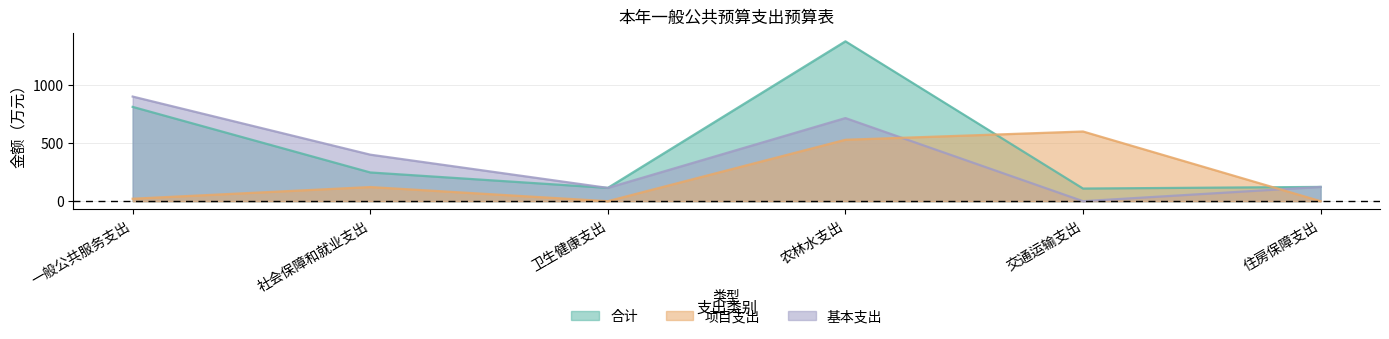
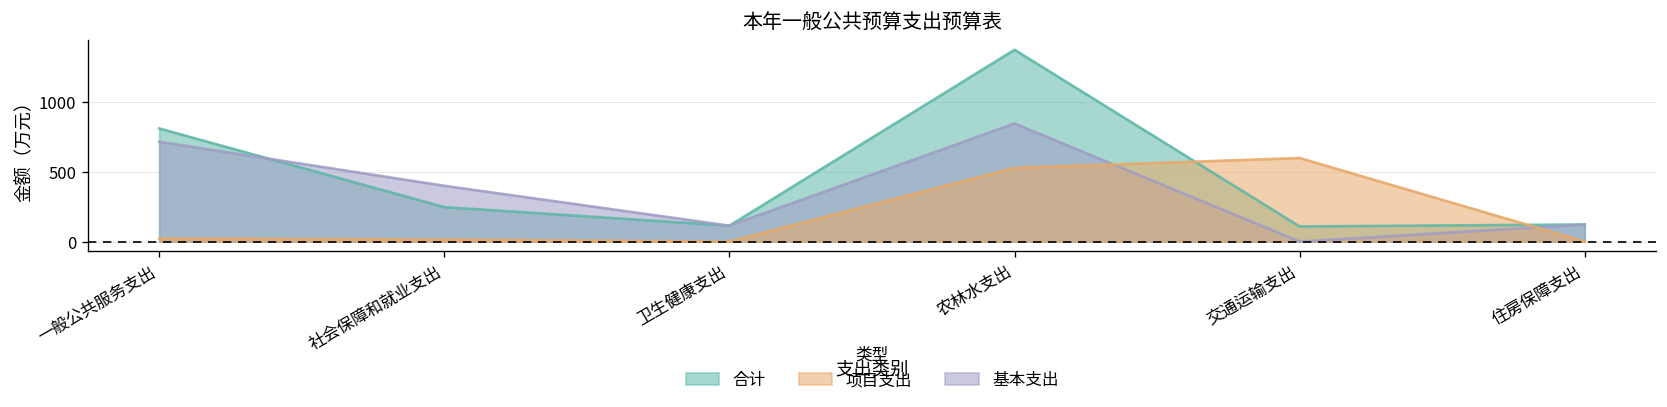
基本支出, 一般公共服务支出: 900 -> 720
项目支出, 社会保障和就业支出: 120 -> 10
基本支出, 农林水支出: 720 -> 850
